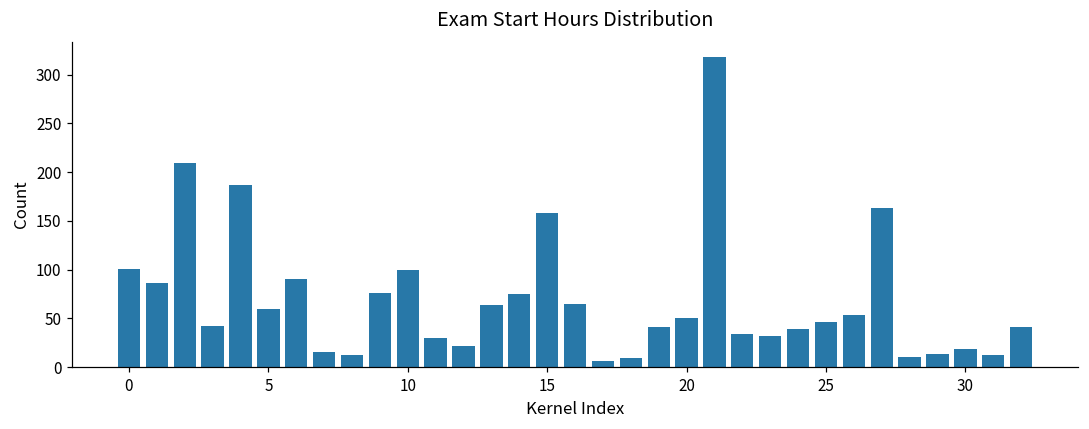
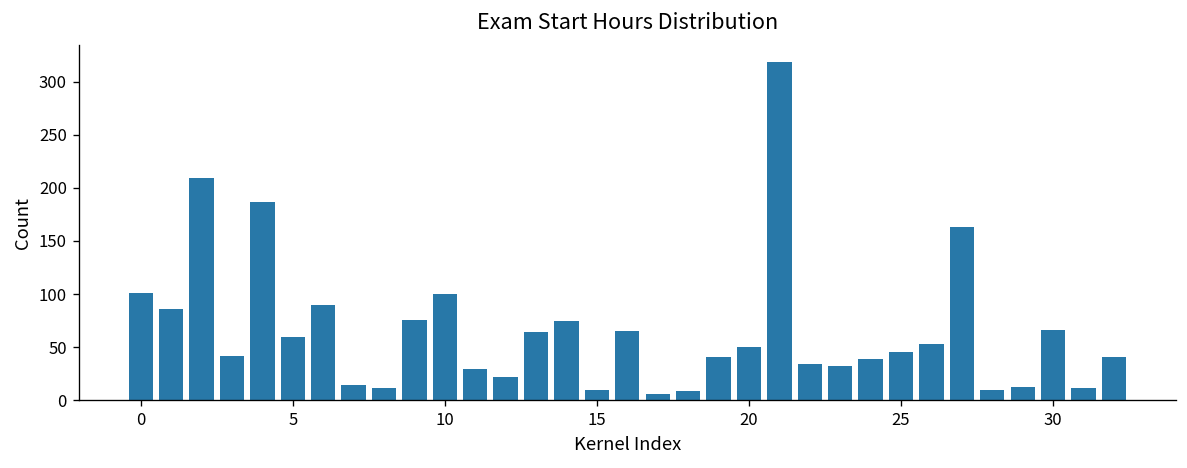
15: 160 -> 10
30: 20 -> 70
